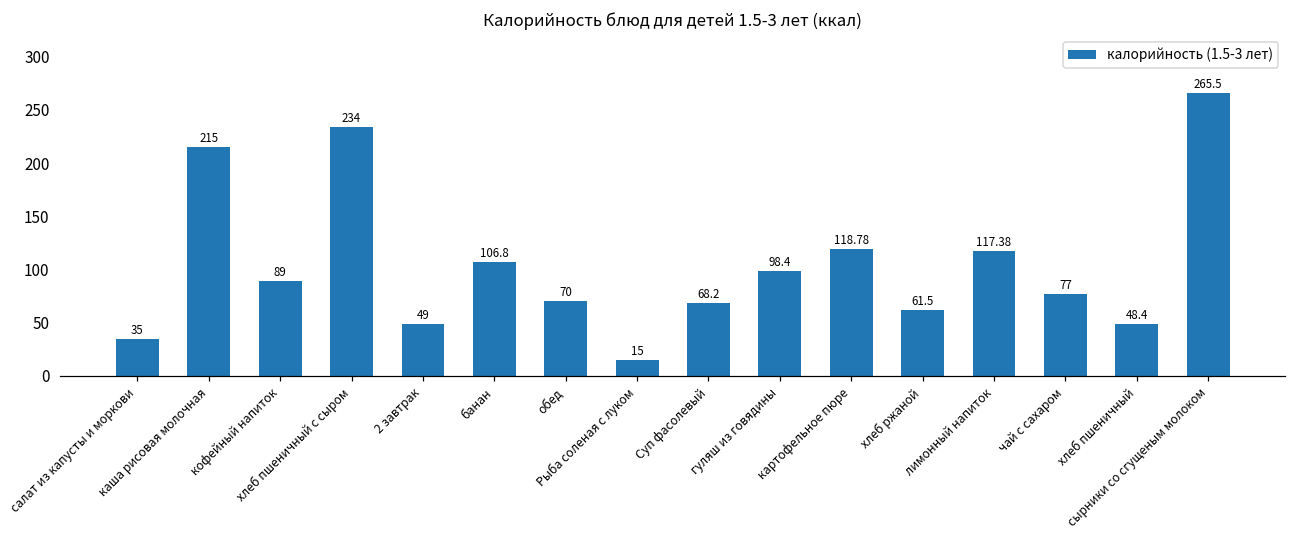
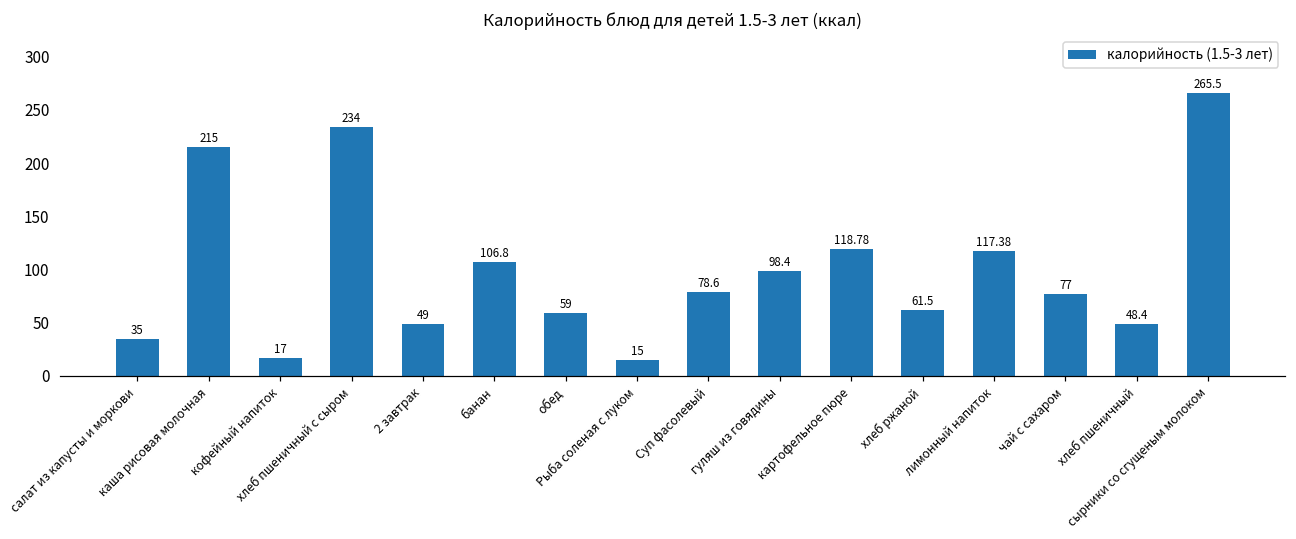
кофейный напиток: 89 -> 17
обед: 70 -> 59
Суп фасолевый: 68.2 -> 78.6
